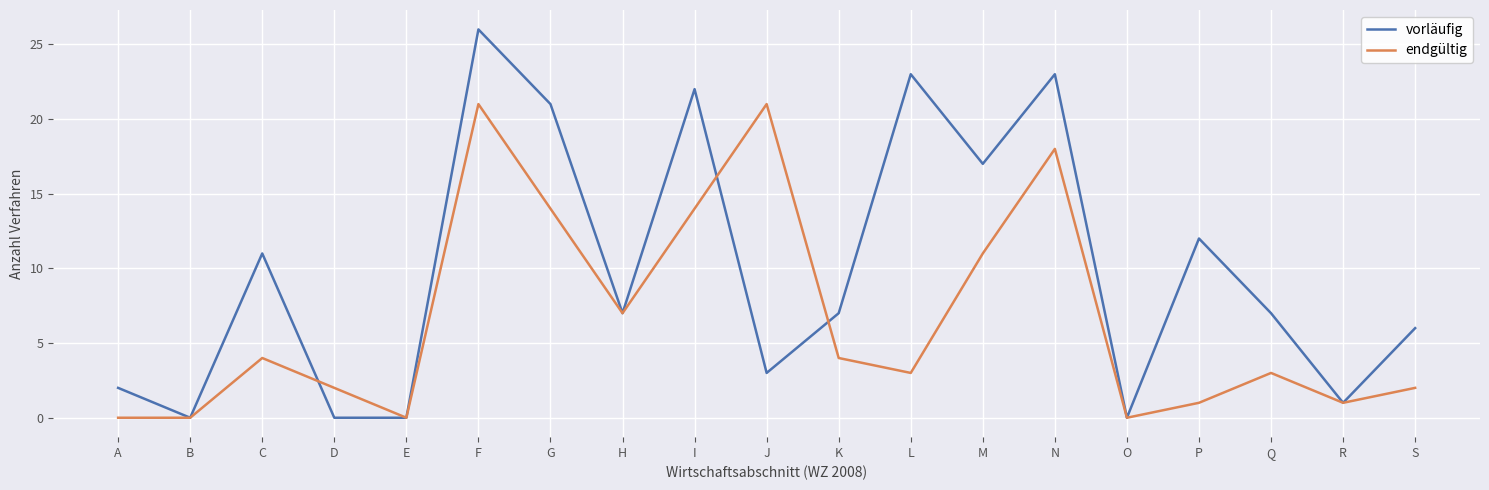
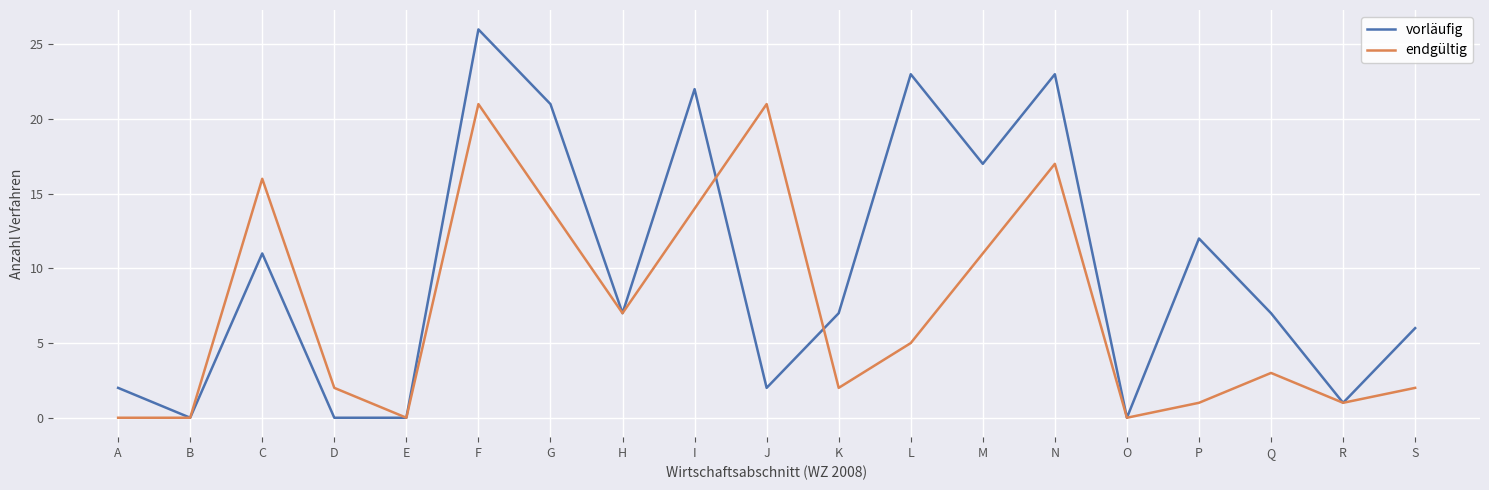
endgültig, C: 4 -> 16
vorläufig, J: 3 -> 2
endgültig, K: 4 -> 2
endgültig, L: 3 -> 5
endgültig, N: 18 -> 17
